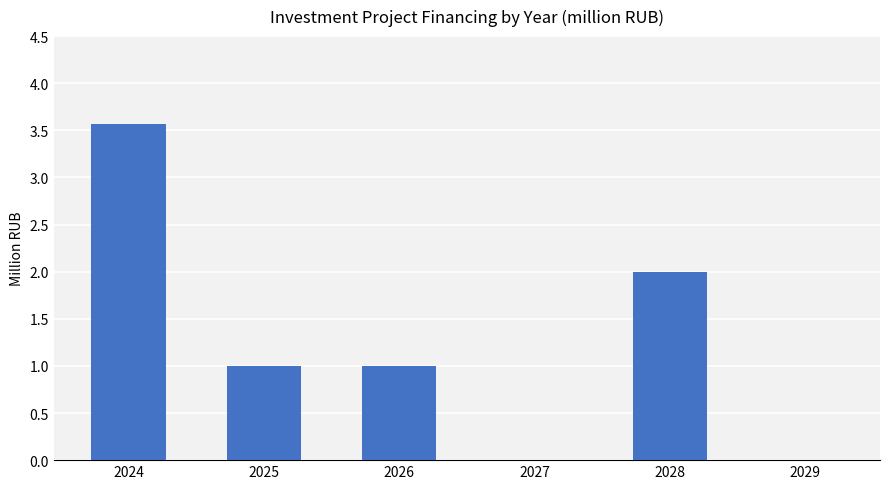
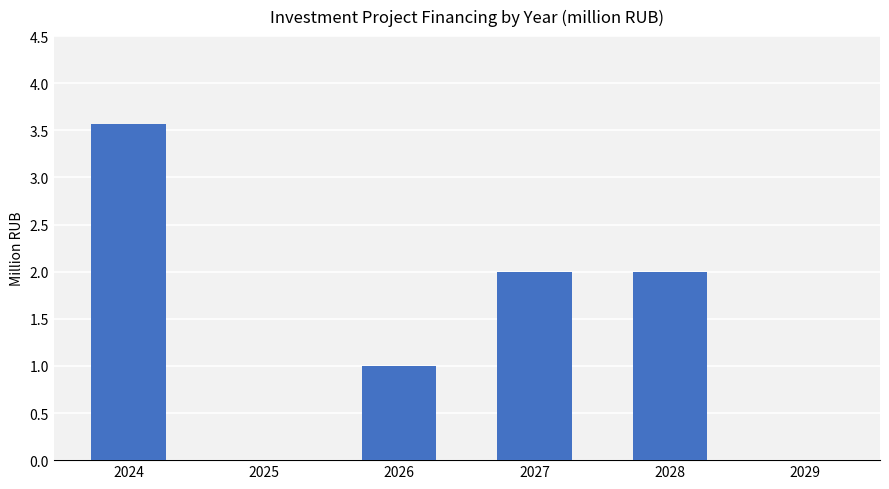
2025: 1 -> 0
2027: 0 -> 2
